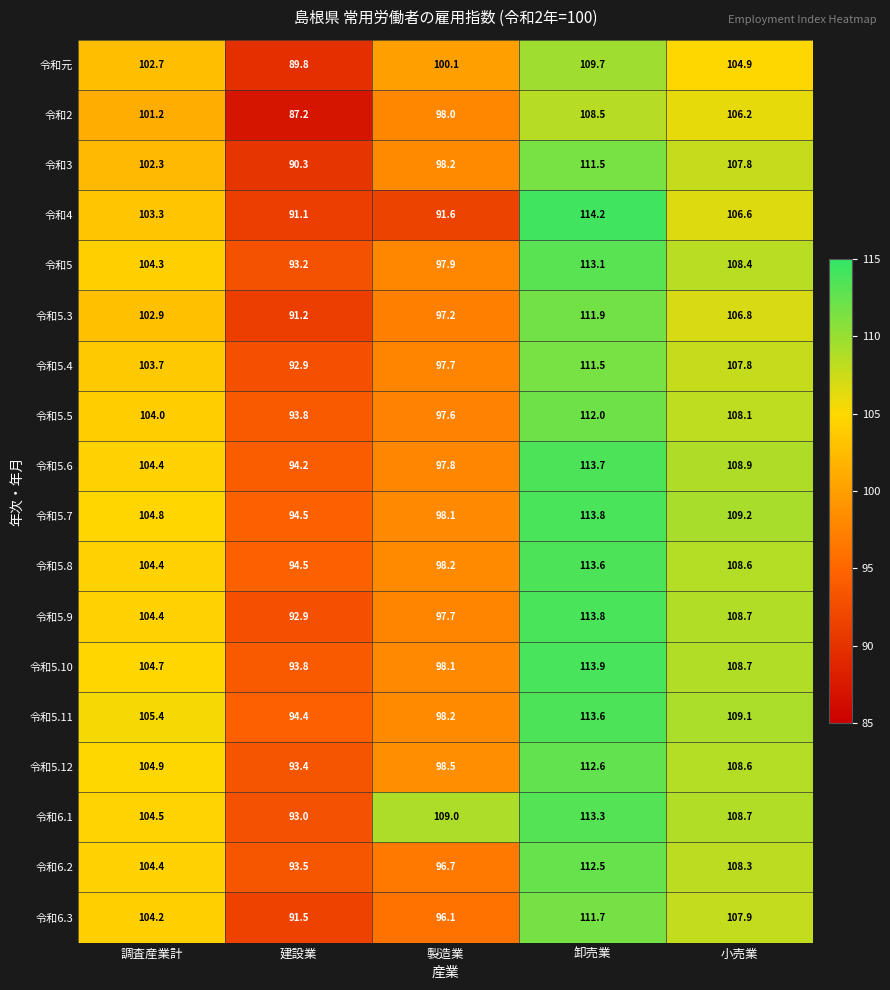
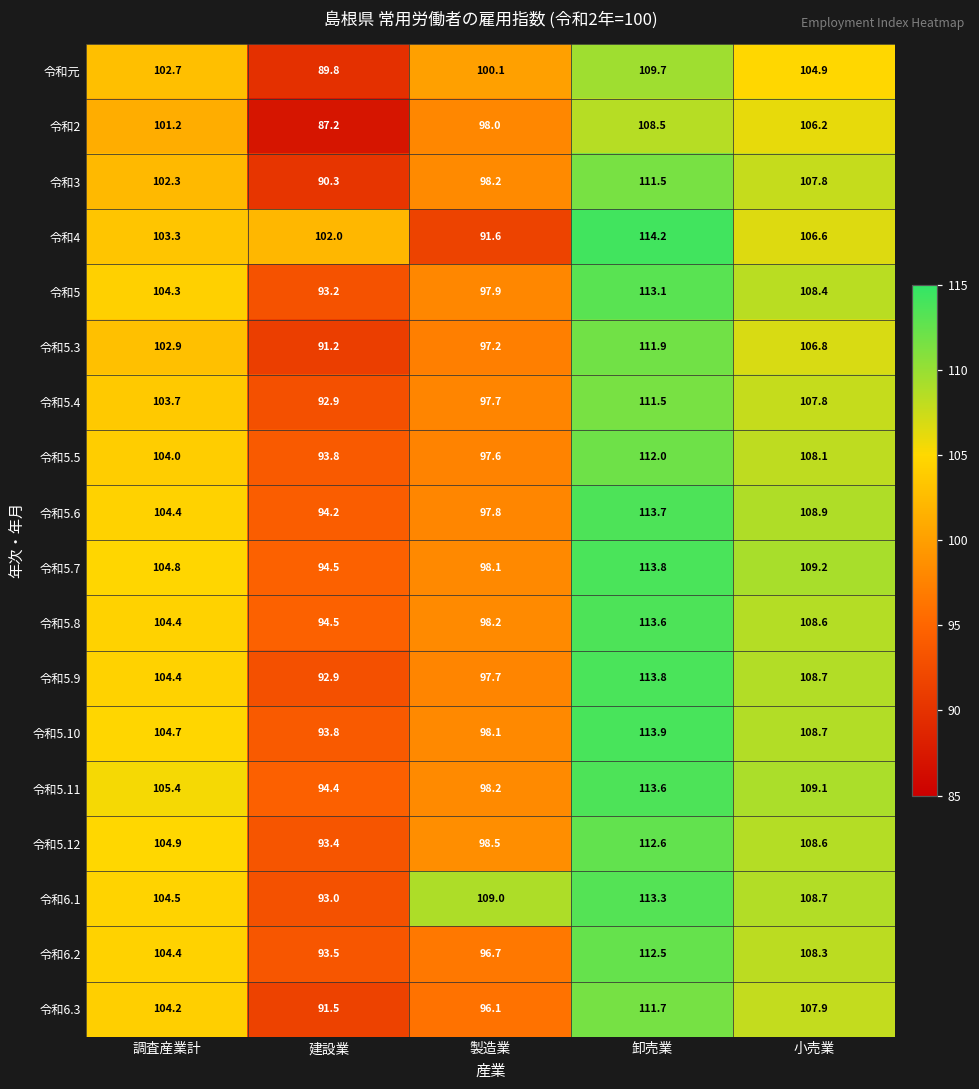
令和4, 建設業: 91.1 -> 102.0
